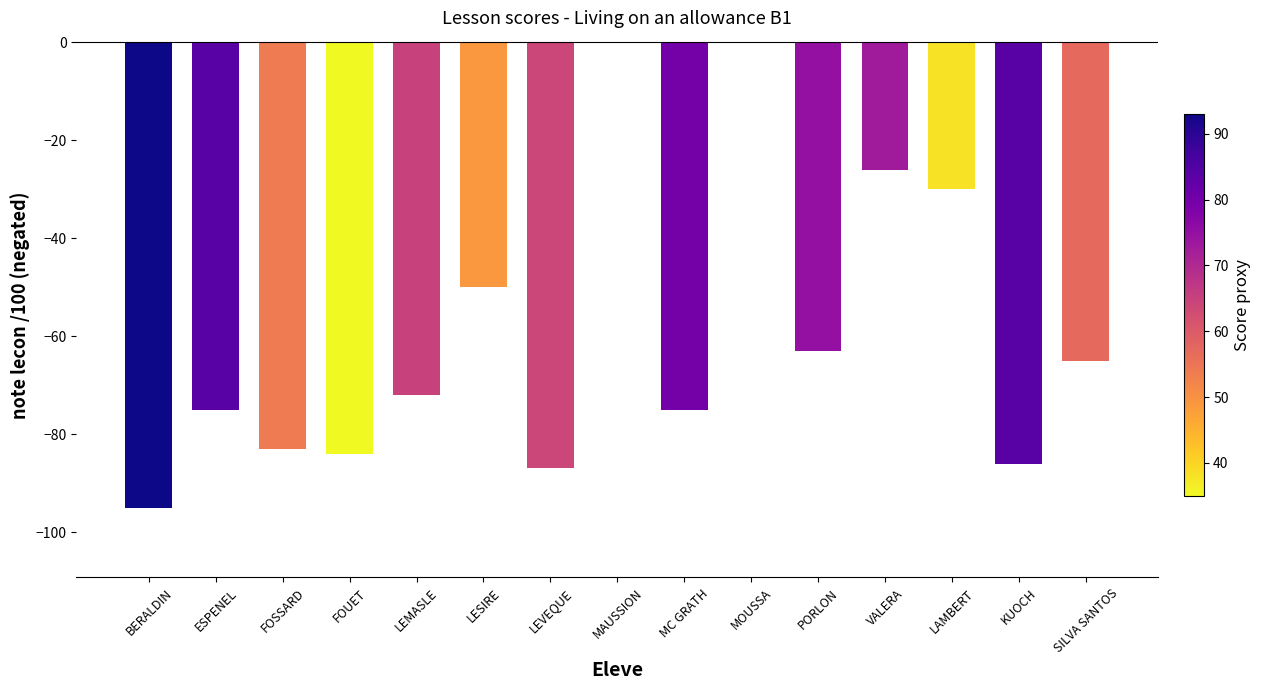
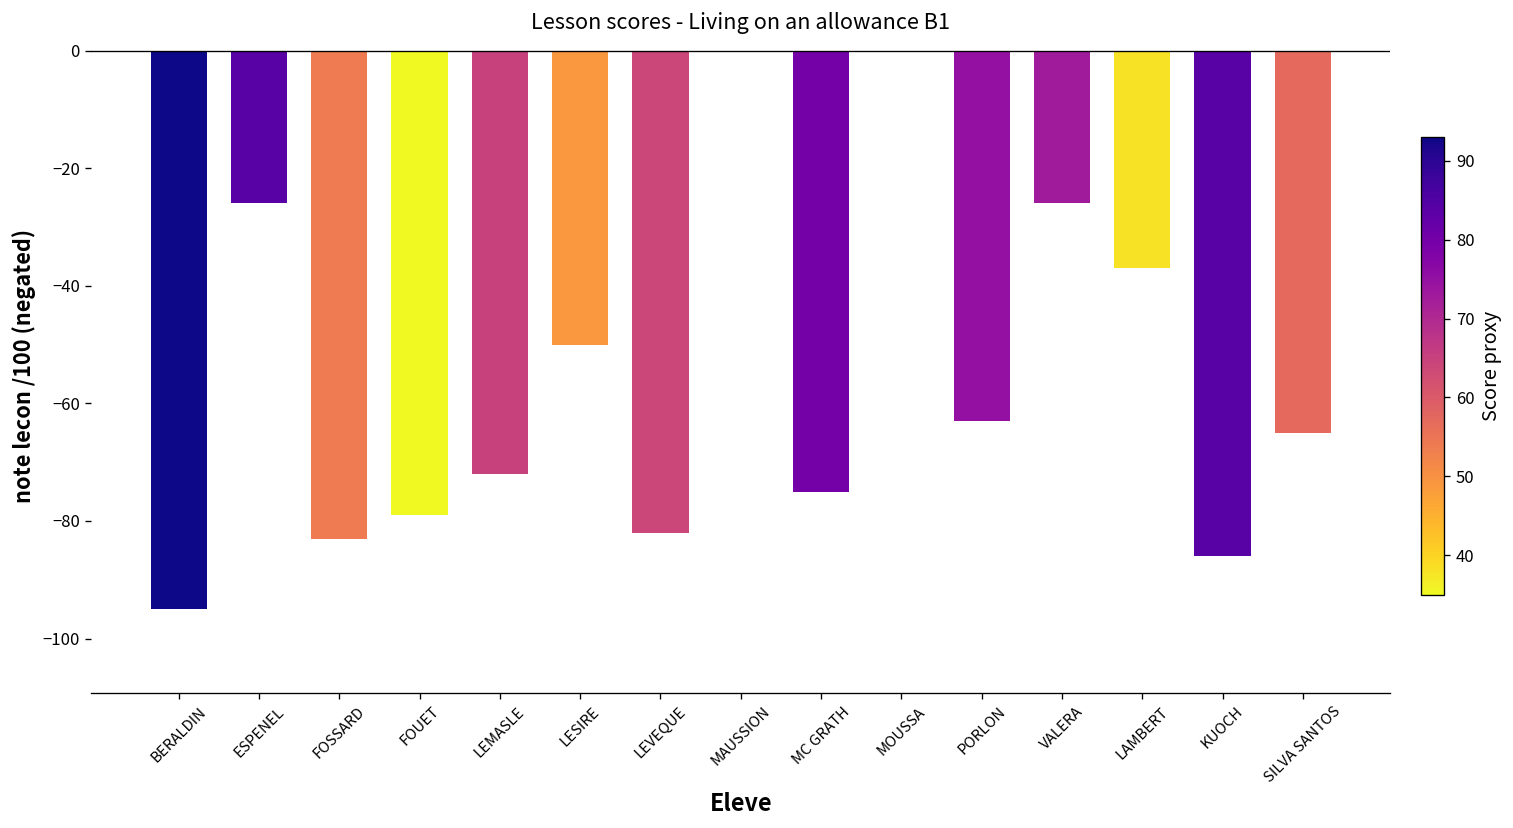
ESPENEL: -75 -> -26
FOUET: -84 -> -79
LEVEQUE: -87 -> -82
LAMBERT: -30 -> -37
